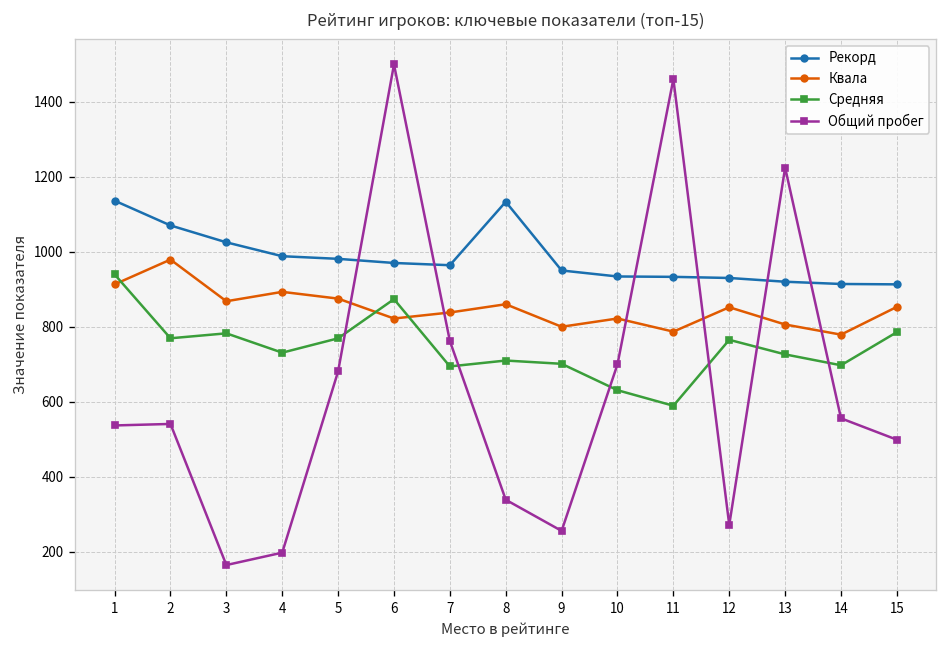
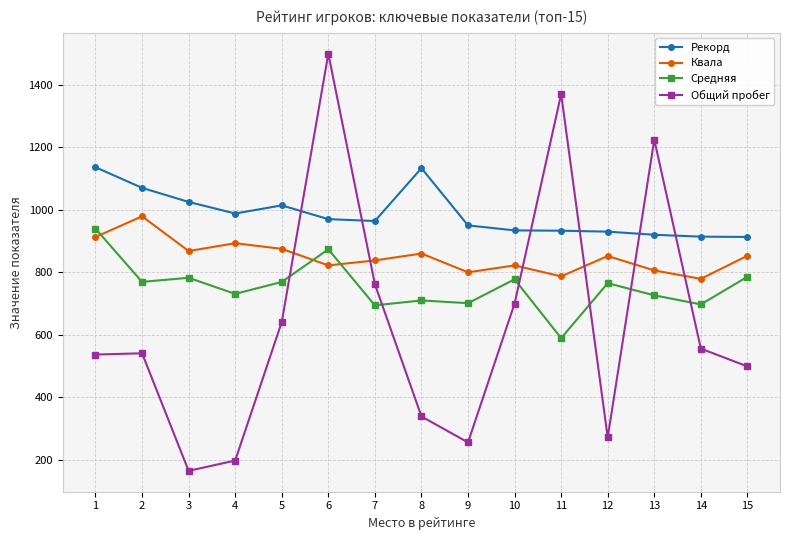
Рекорд, 5: 980 -> 1010
Общий пробег, 5: 680 -> 640
Средняя, 10: 630 -> 780
Общий пробег, 11: 1460 -> 1370
